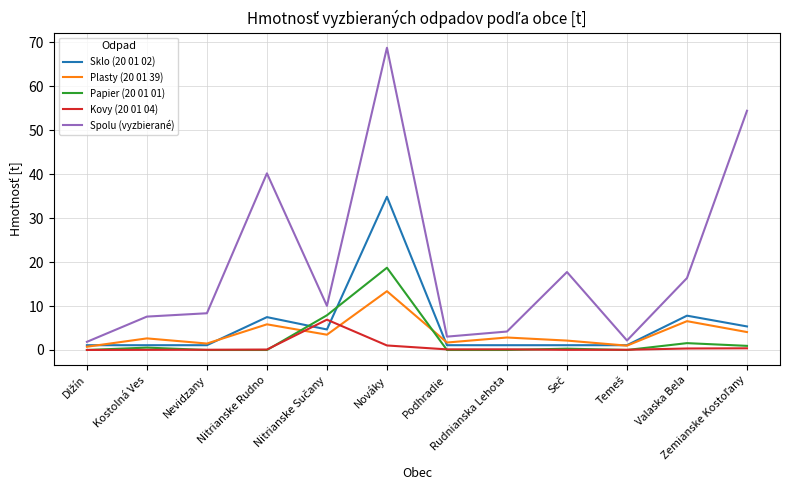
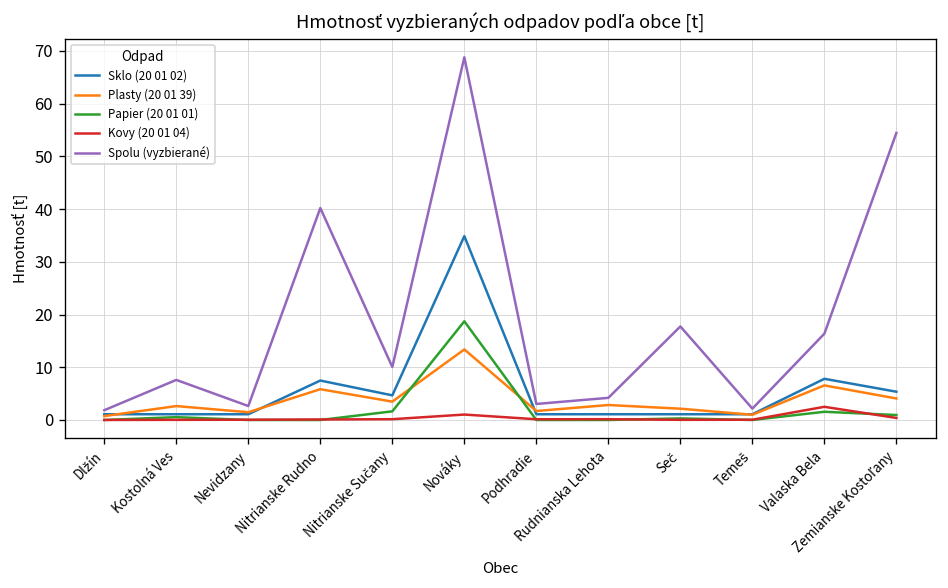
Spolu (vyzbierané), Nevidzany: 8 -> 3
Papier (20 01 01), Nitrianske Sučany: 8 -> 2
Kovy (20 01 04), Nitrianske Sučany: 7 -> 0
Kovy (20 01 04), Valaska Bela: 0 -> 3
